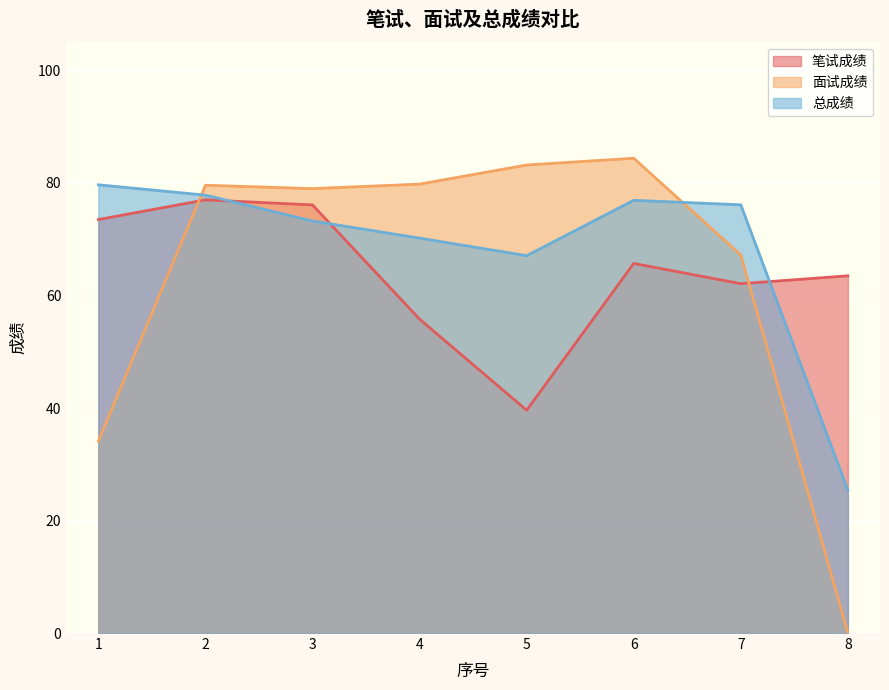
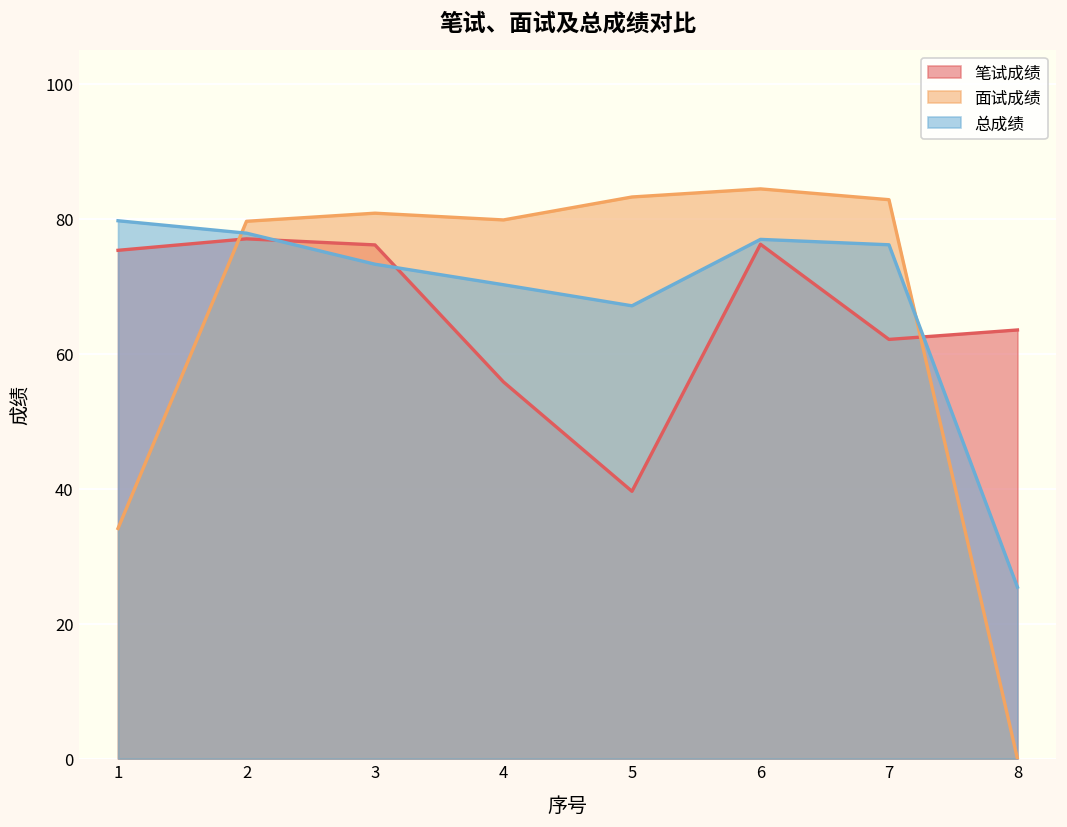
笔试成绩, 1: 74 -> 75
面试成绩, 3: 79 -> 81
笔试成绩, 6: 66 -> 76
面试成绩, 7: 67 -> 83
